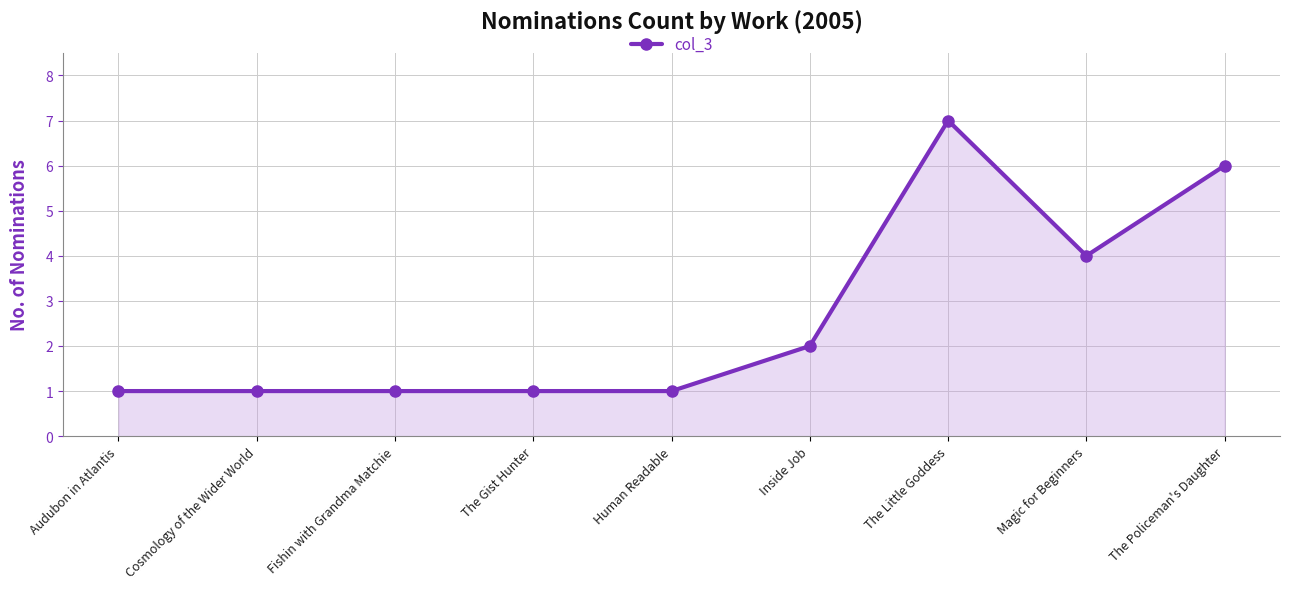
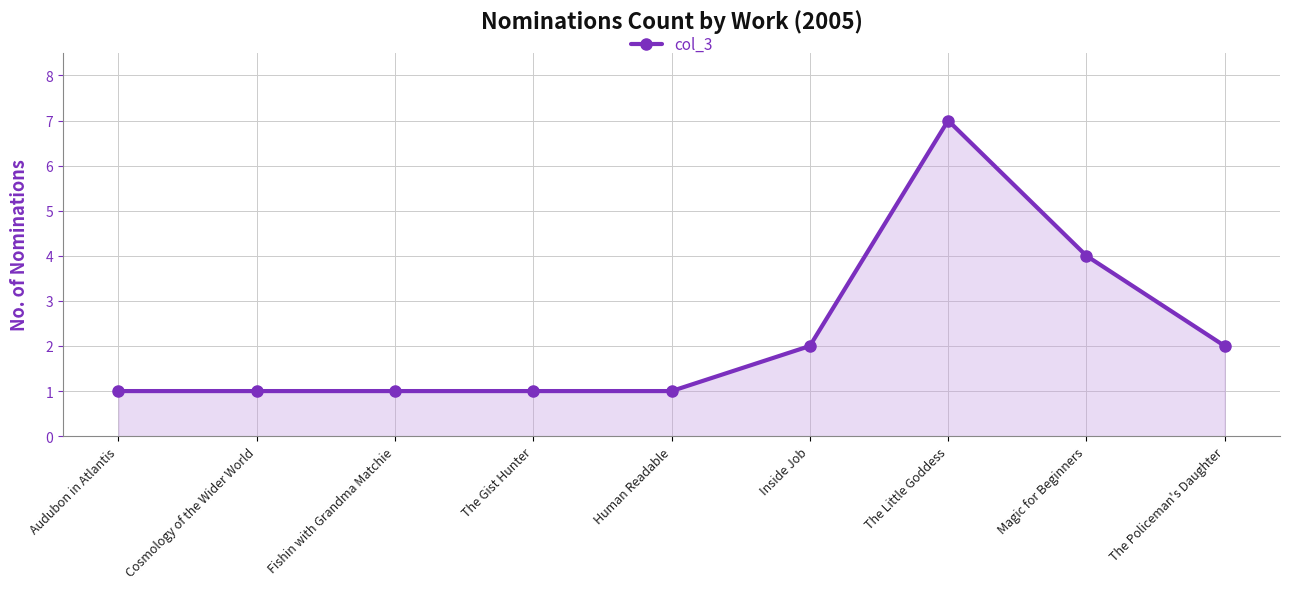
The Policeman's Daughter: 6 -> 2
